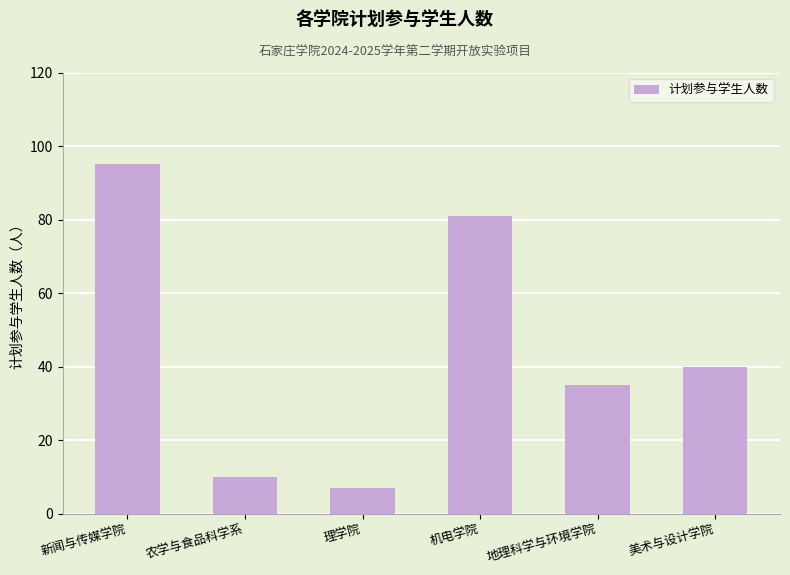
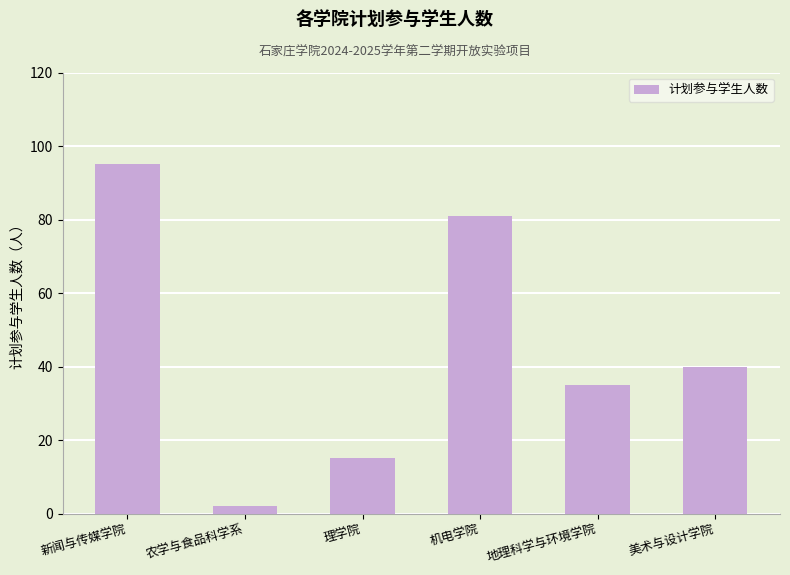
农学与食品科学系: 10 -> 2
理学院: 7 -> 15
